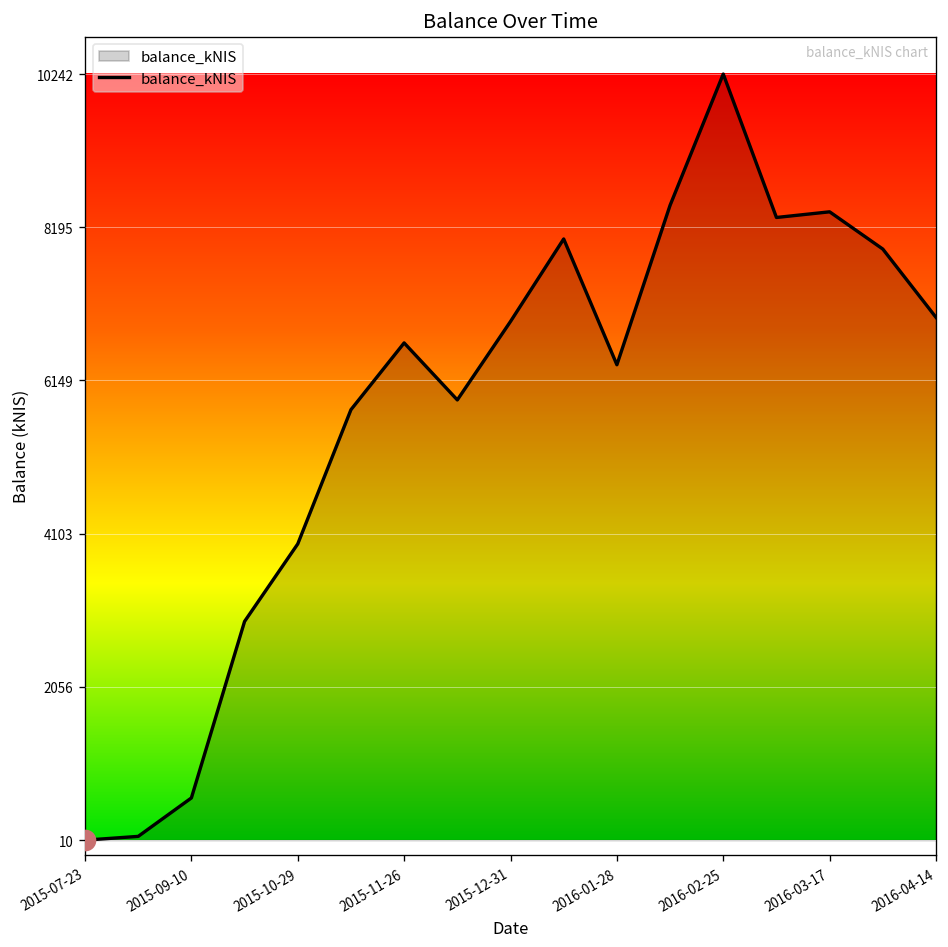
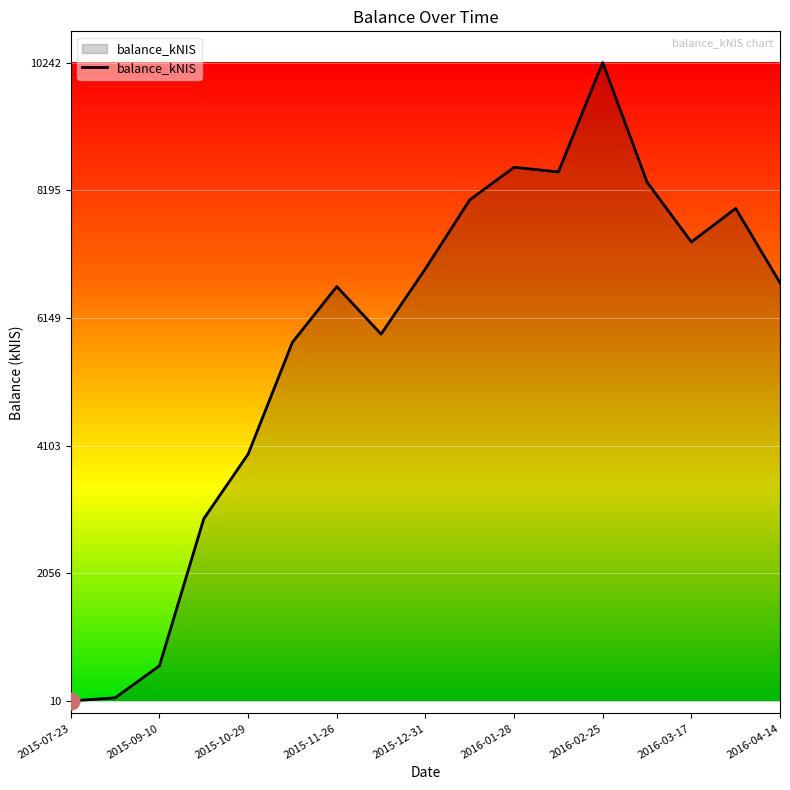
balance_kNIS, 2016-01-28: 6400 -> 8600
balance_kNIS, 2016-03-17: 8400 -> 7400
balance_kNIS, 2016-04-14: 7000 -> 6700
